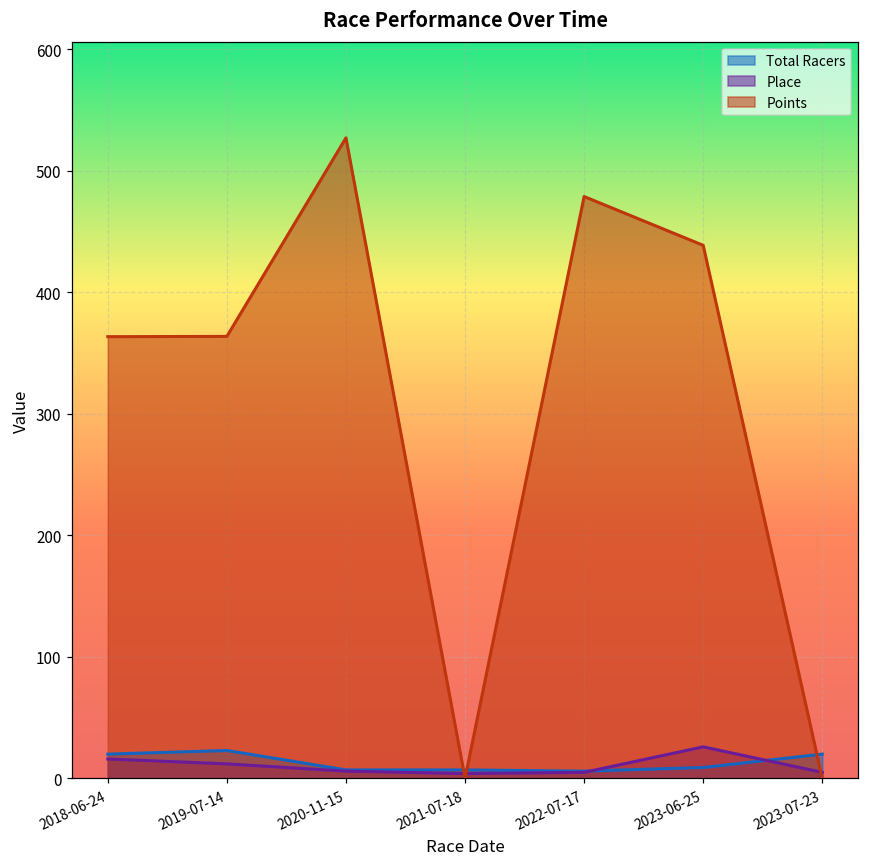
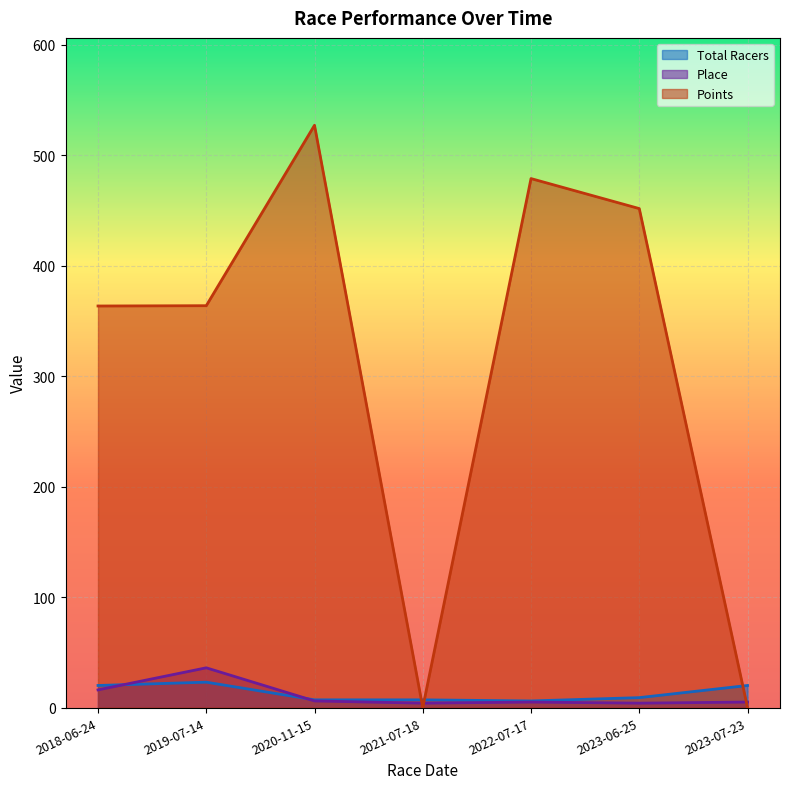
Place, 2019-07-14: 12 -> 36
Place, 2023-06-25: 26 -> 4
Points, 2023-06-25: 439 -> 452
